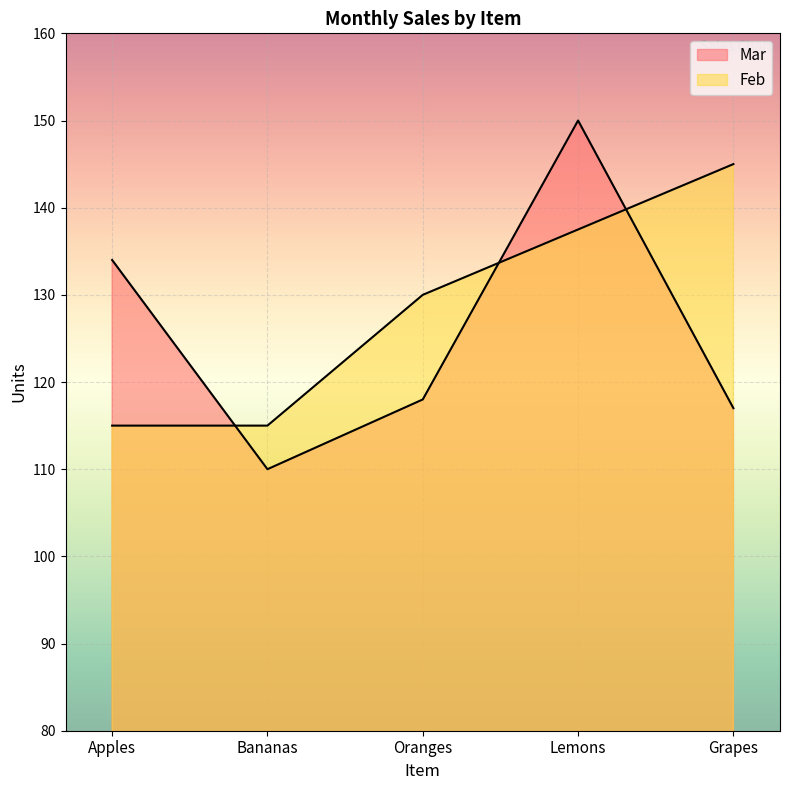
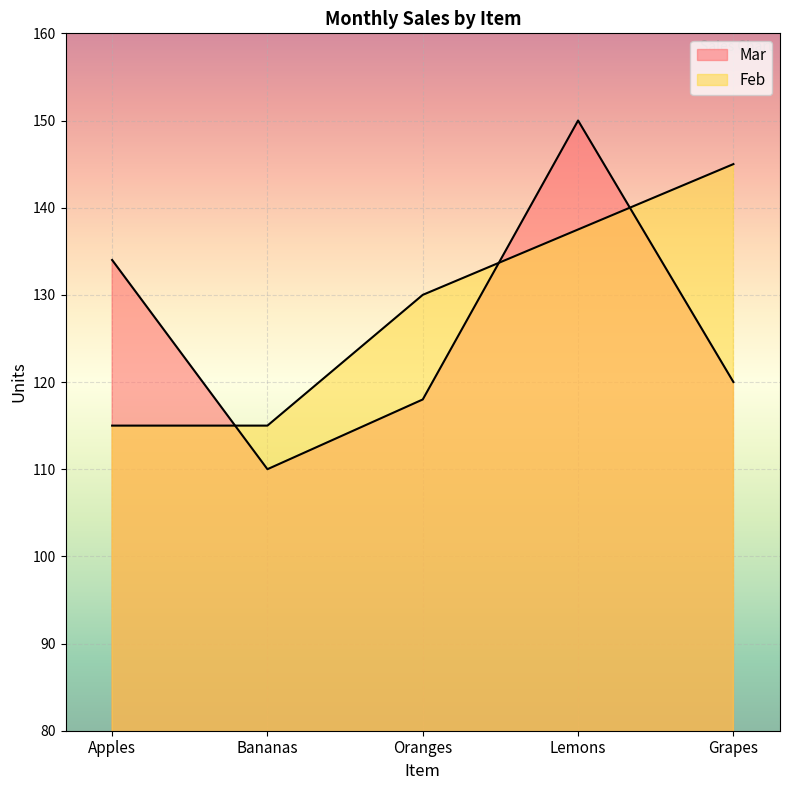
Mar, Grapes: 117 -> 120
